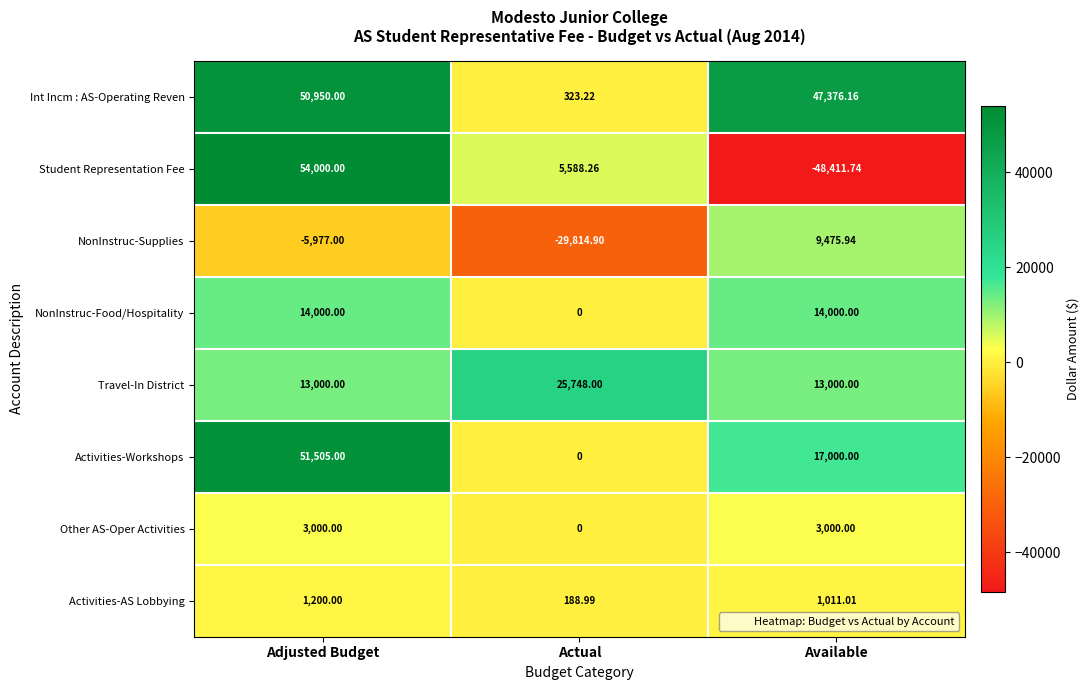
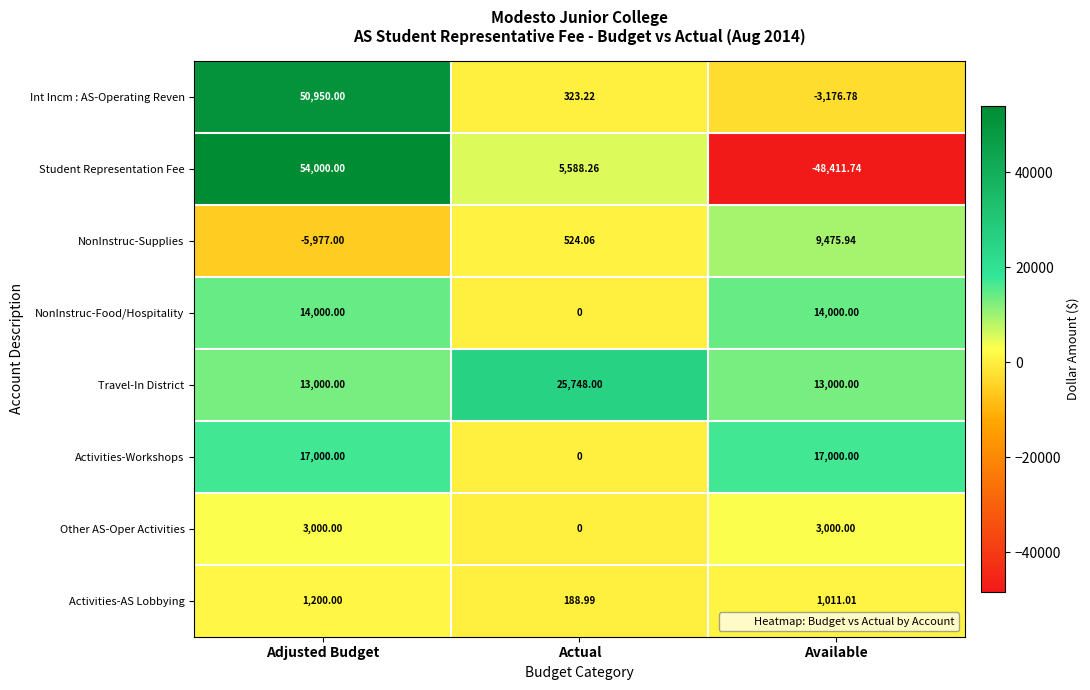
Int Incm : AS-Operating Reven, Available: 47,376.16 -> -3,176.78
NonInstruc-Supplies, Actual: -29,814.90 -> 524.06
Activities-Workshops, Adjusted Budget: 51,505.00 -> 17,000.00
